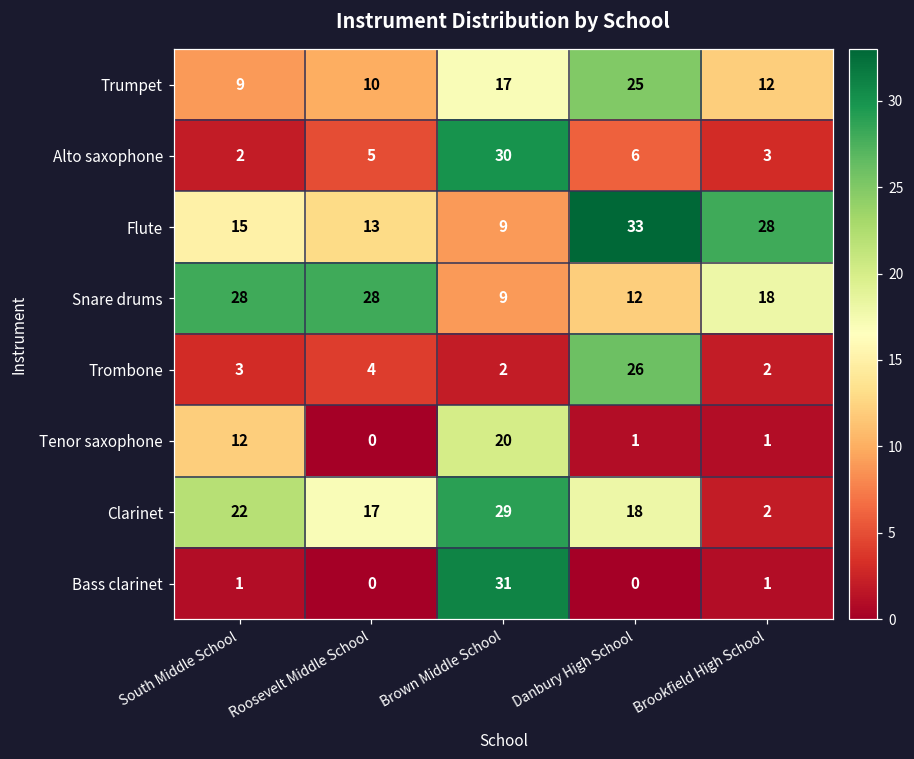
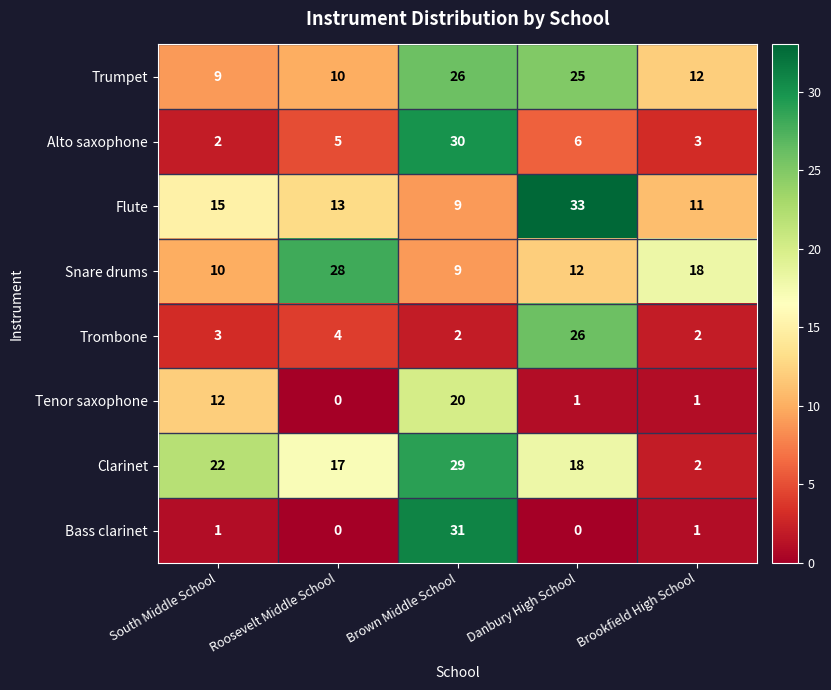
Trumpet, Brown Middle School: 17 -> 26
Flute, Brookfield High School: 28 -> 11
Snare drums, South Middle School: 28 -> 10
